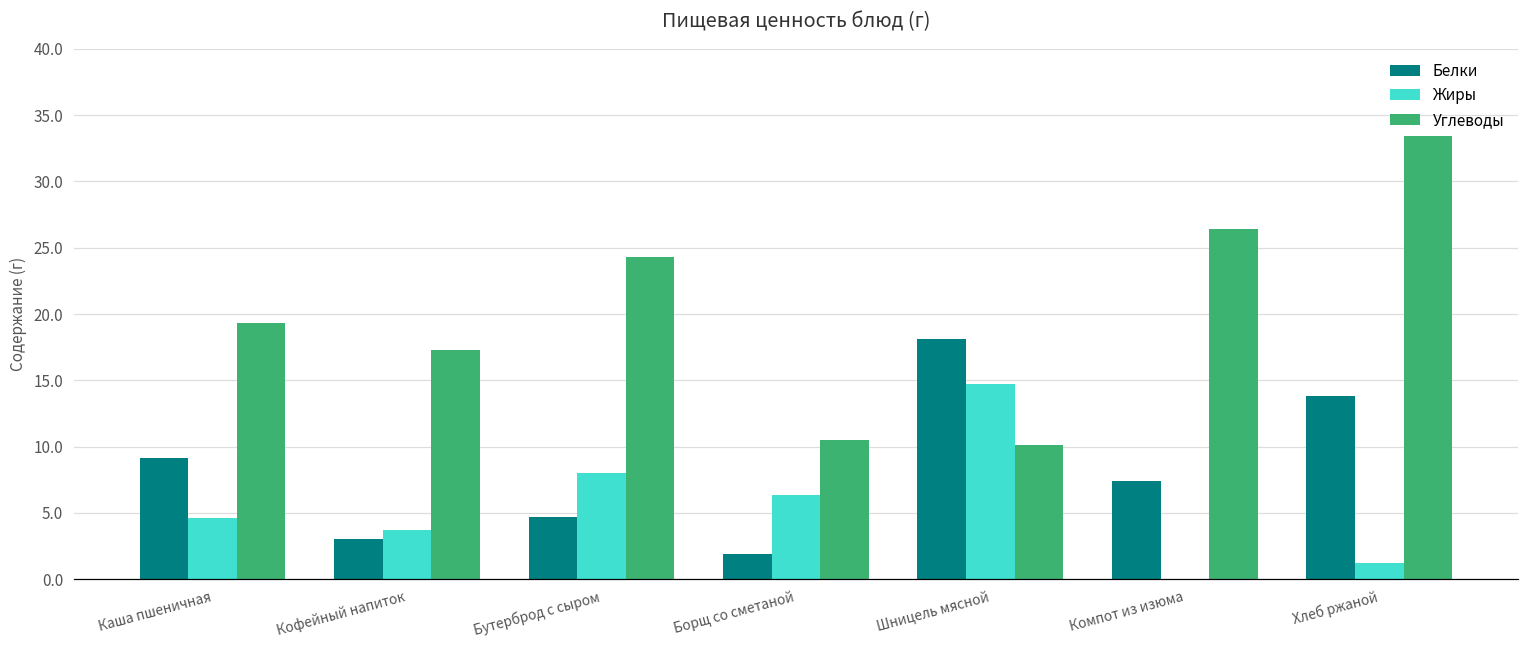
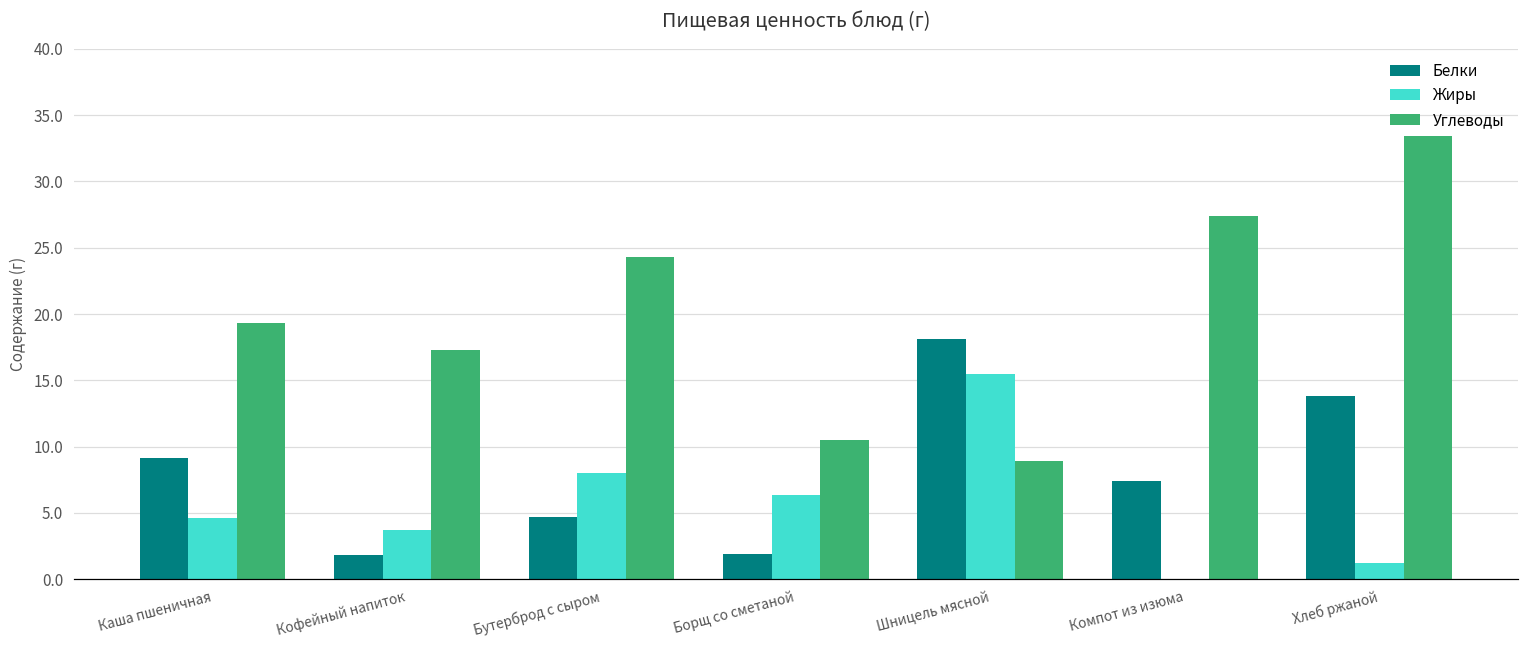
Белки, Кофейный напиток: 3.0 -> 1.8
Жиры, Шницель мясной: 14.7 -> 15.5
Углеводы, Шницель мясной: 10.1 -> 8.9
Углеводы, Компот из изюма: 26.4 -> 27.4
